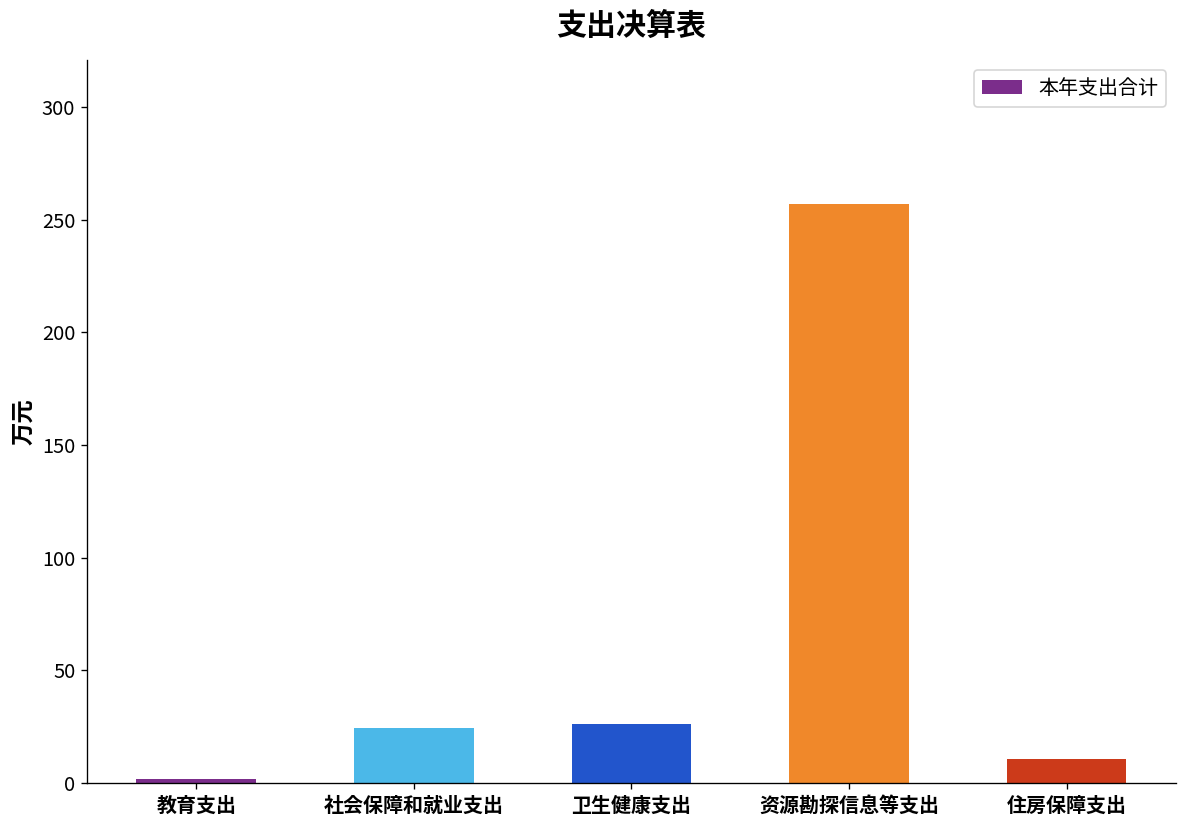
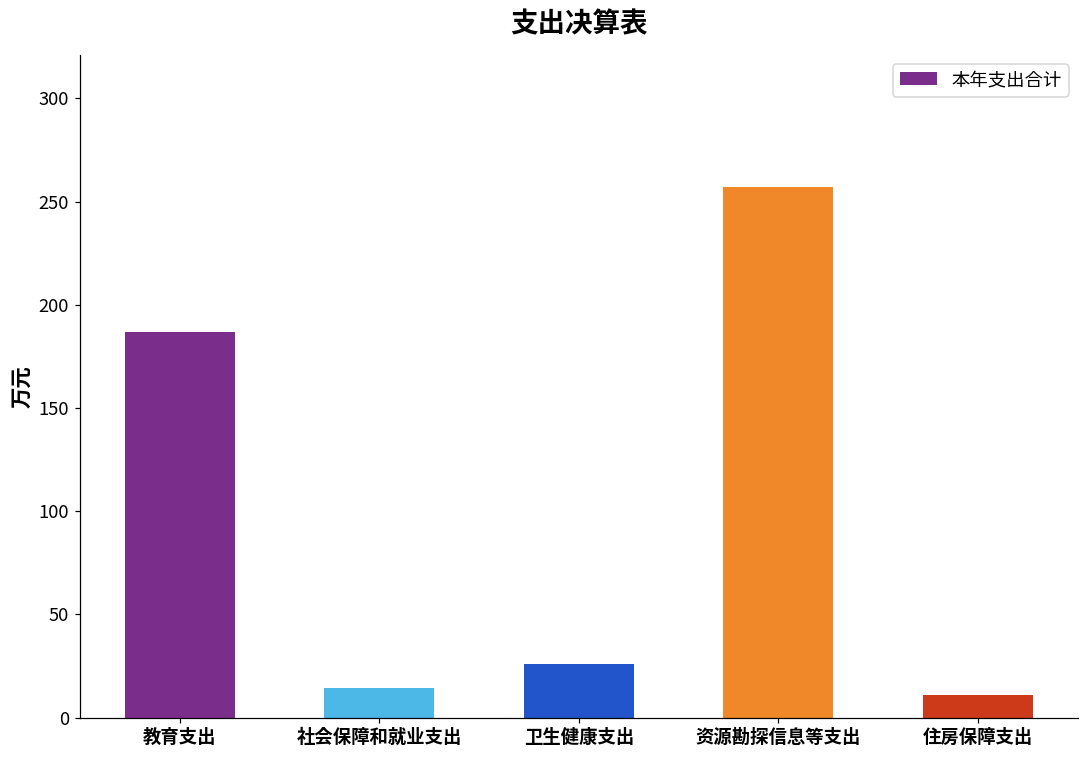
教育支出: 2 -> 187
社会保障和就业支出: 24 -> 14
